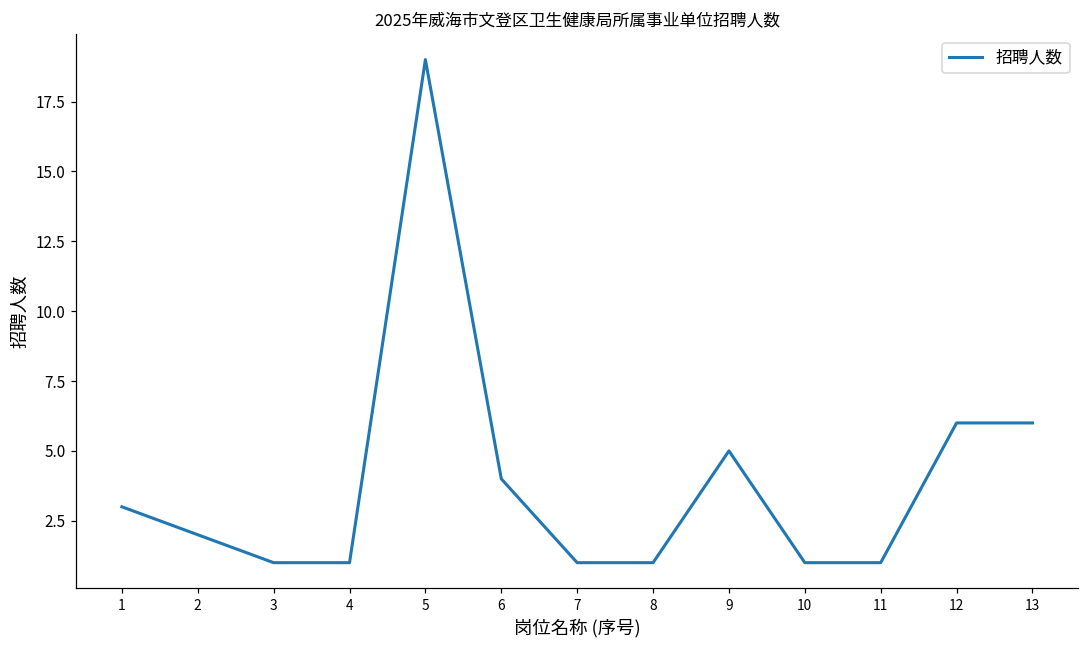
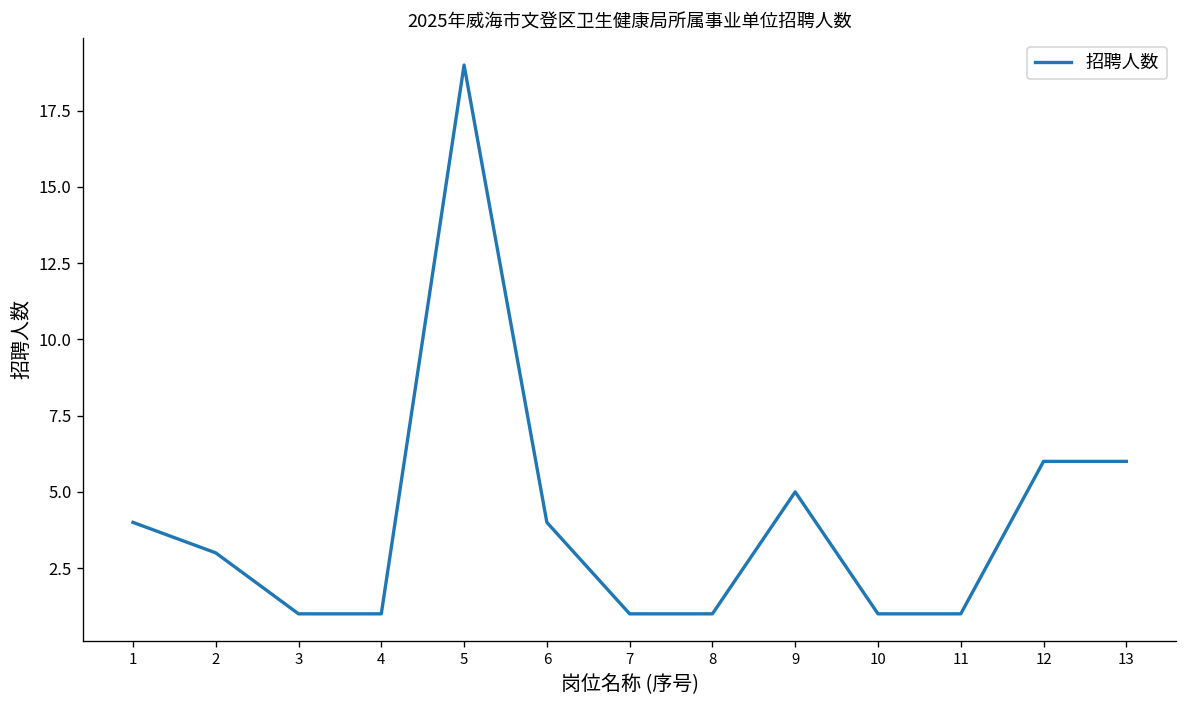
1: 3 -> 4
2: 2 -> 3
